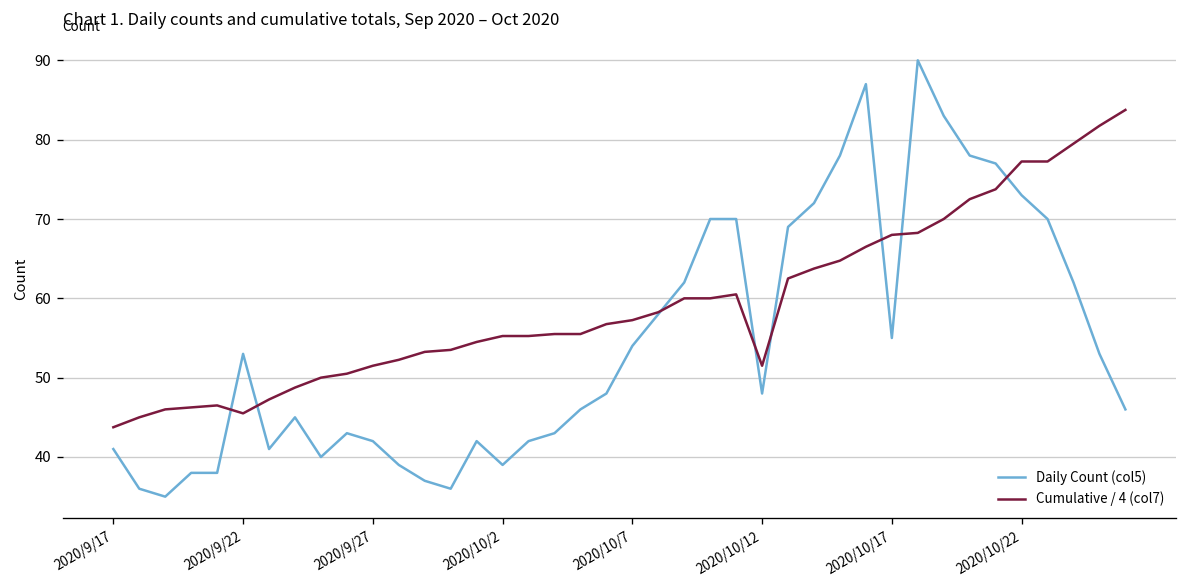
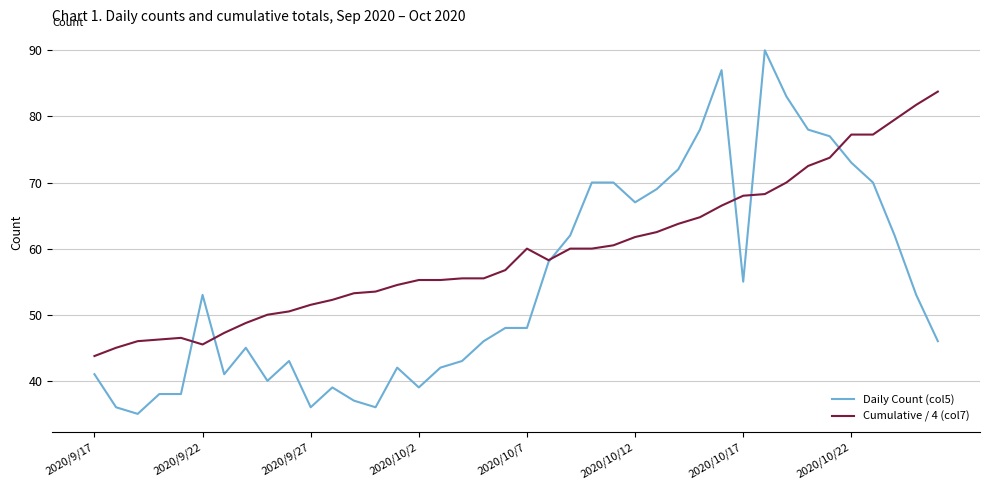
Daily Count (col5), 2020/9/27: 42 -> 36
Daily Count (col5), 2020/10/7: 54 -> 48
Cumulative / 4 (col7), 2020/10/7: 57 -> 60
Daily Count (col5), 2020/10/12: 48 -> 67
Cumulative / 4 (col7), 2020/10/12: 52 -> 62
